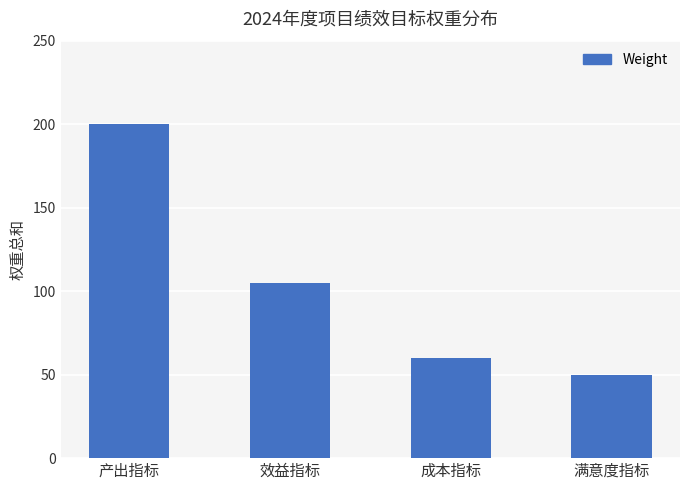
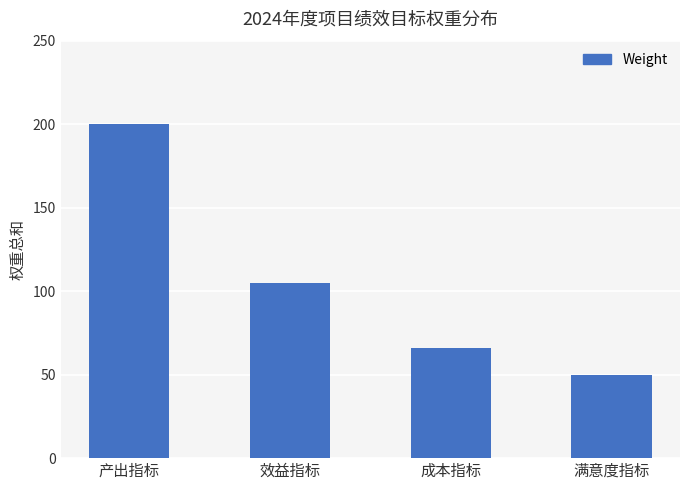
成本指标: 60 -> 66
